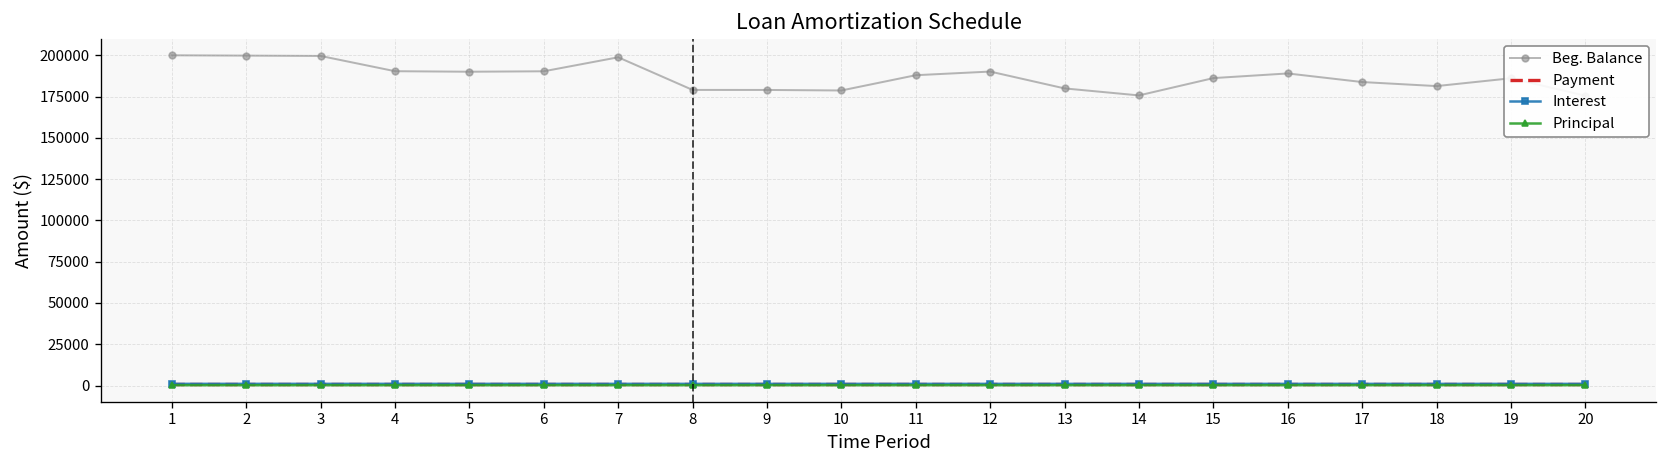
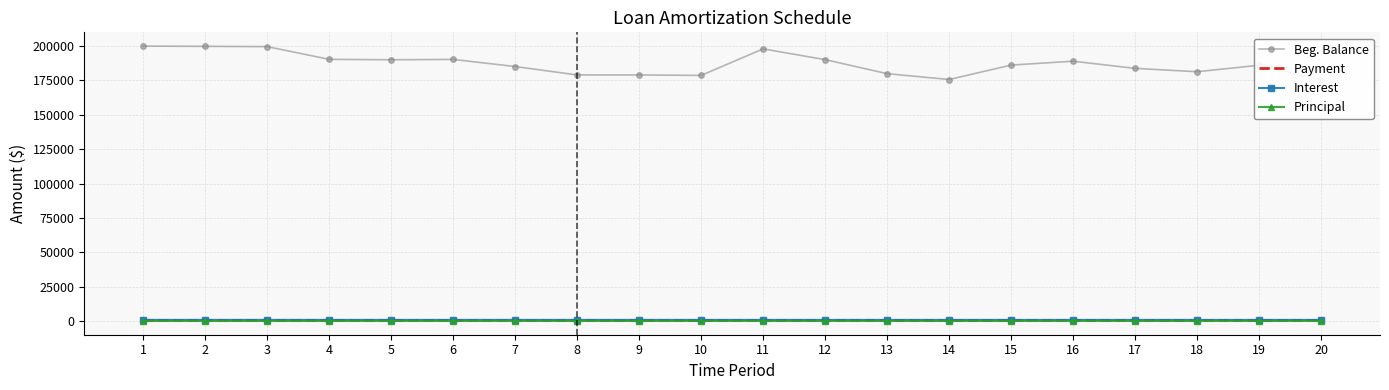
Beg. Balance, 7: 199000 -> 185000
Beg. Balance, 11: 188000 -> 198000
